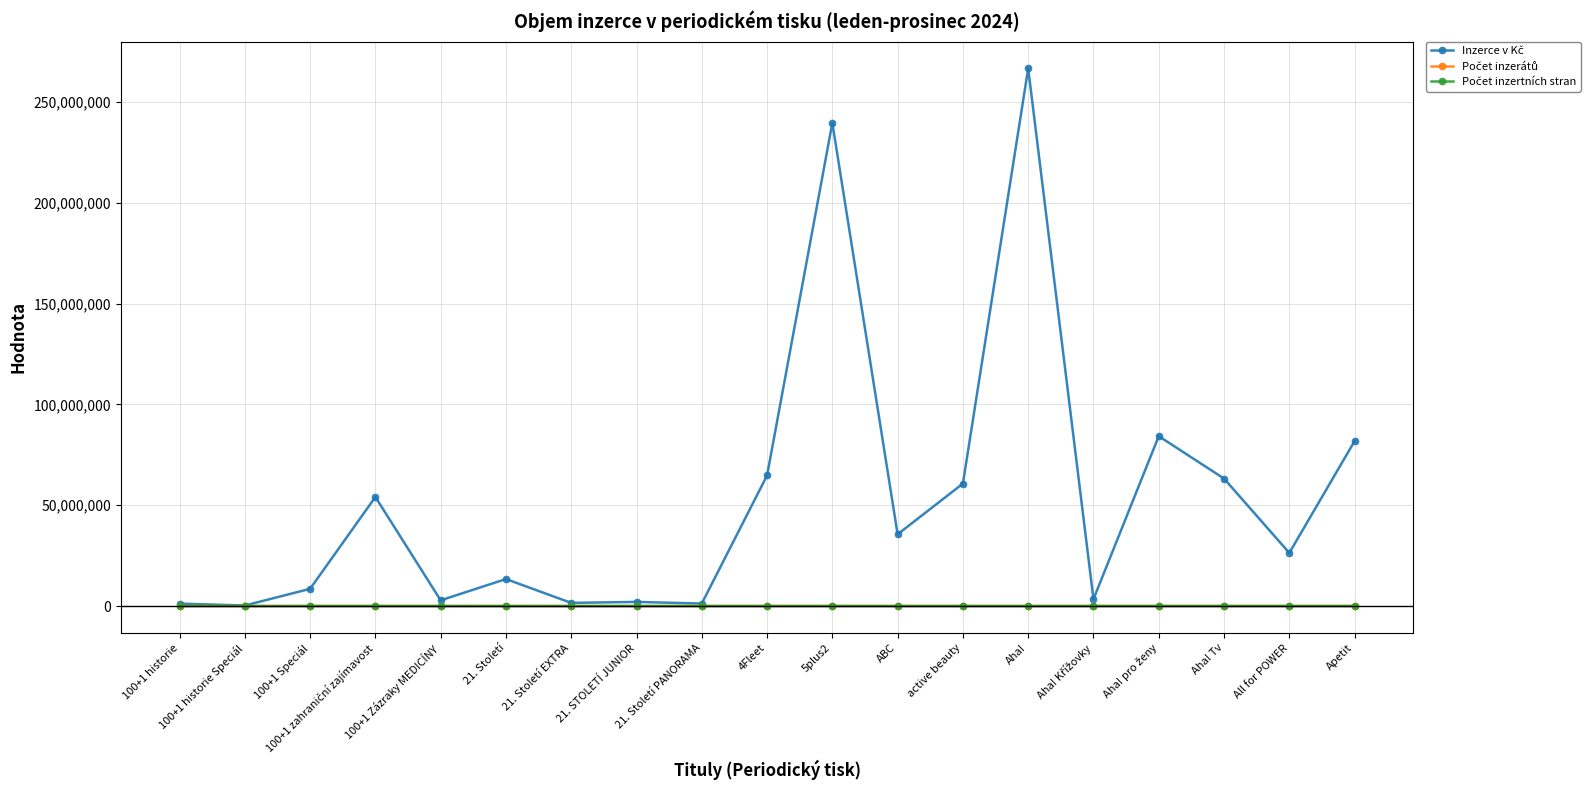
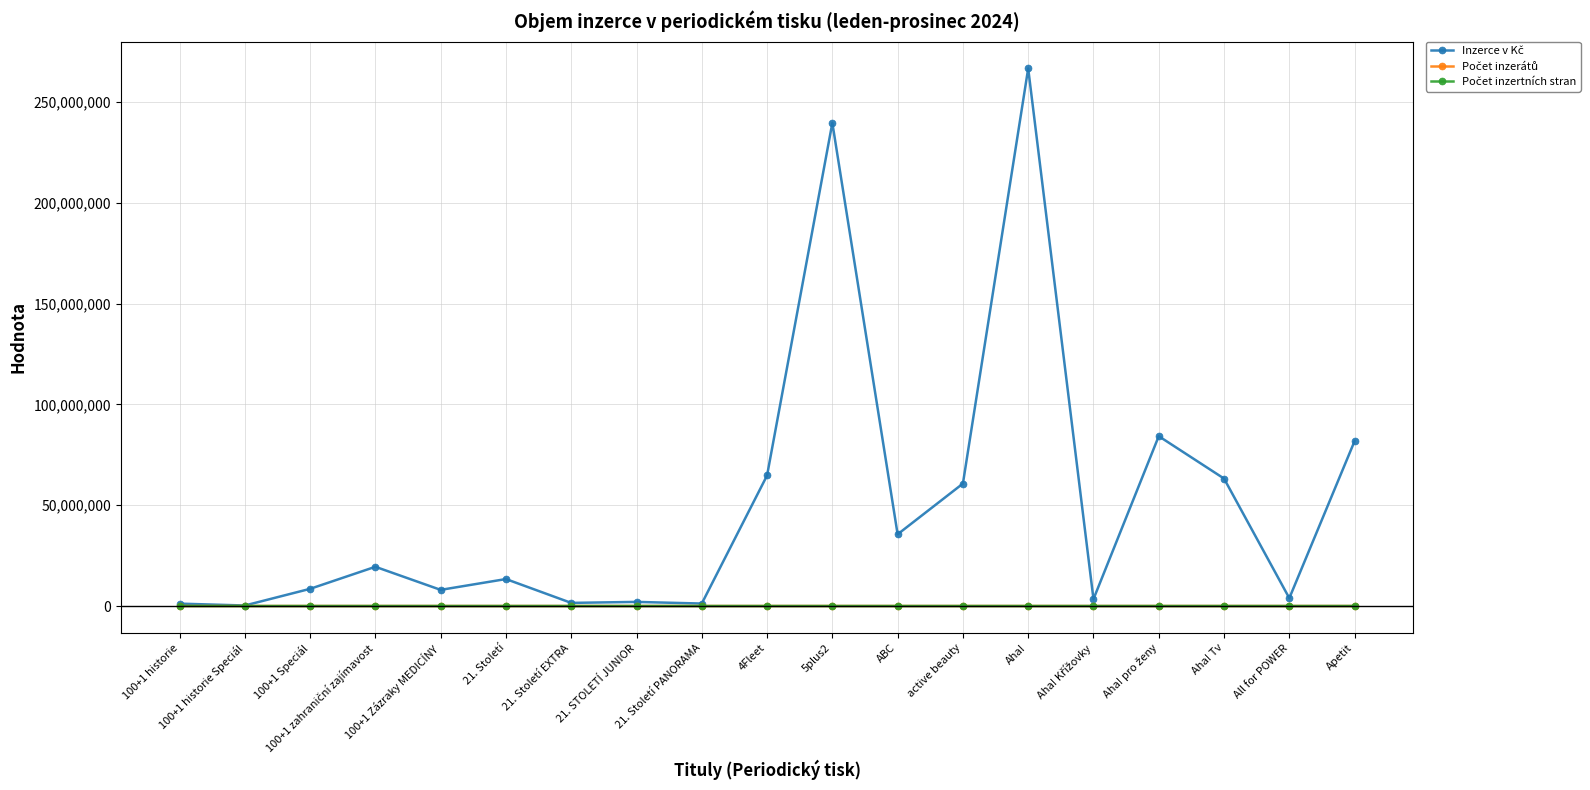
Inzerce v Kč, 100+1 zahraniční zajímavost: 54,000,000 -> 19,000,000
Inzerce v Kč, 100+1 Zázraky MEDICÍNY: 3,000,000 -> 8,000,000
Inzerce v Kč, All for POWER: 26,000,000 -> 4,000,000
